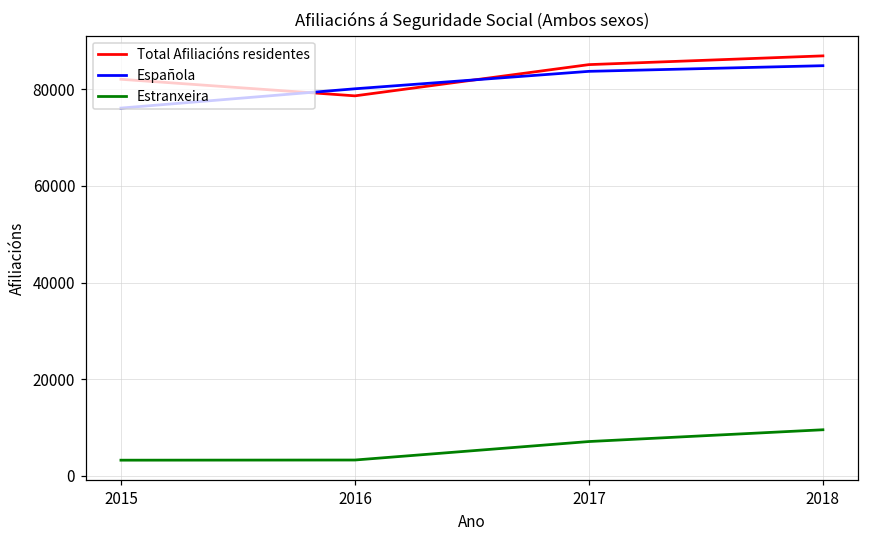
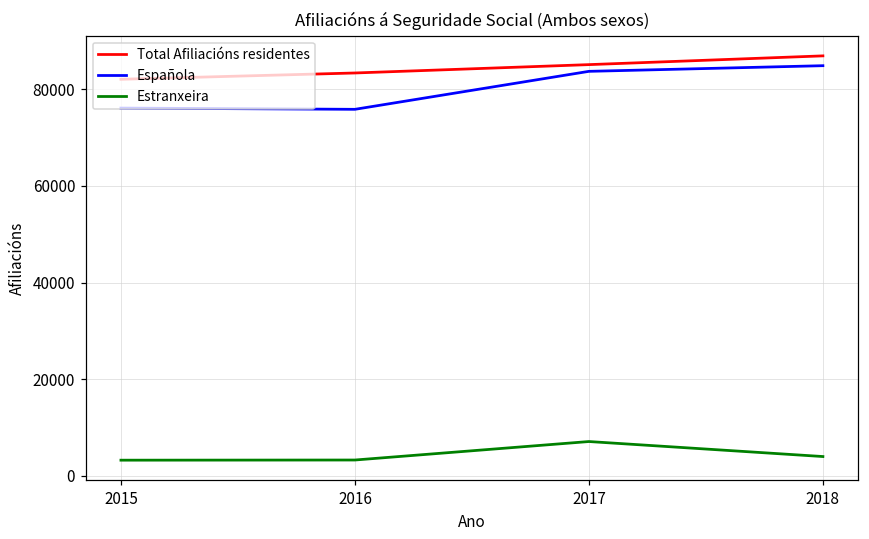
Total Afiliacións residentes, 2016: 79000 -> 83000
Española, 2016: 80000 -> 76000
Estranxeira, 2018: 10000 -> 4000
